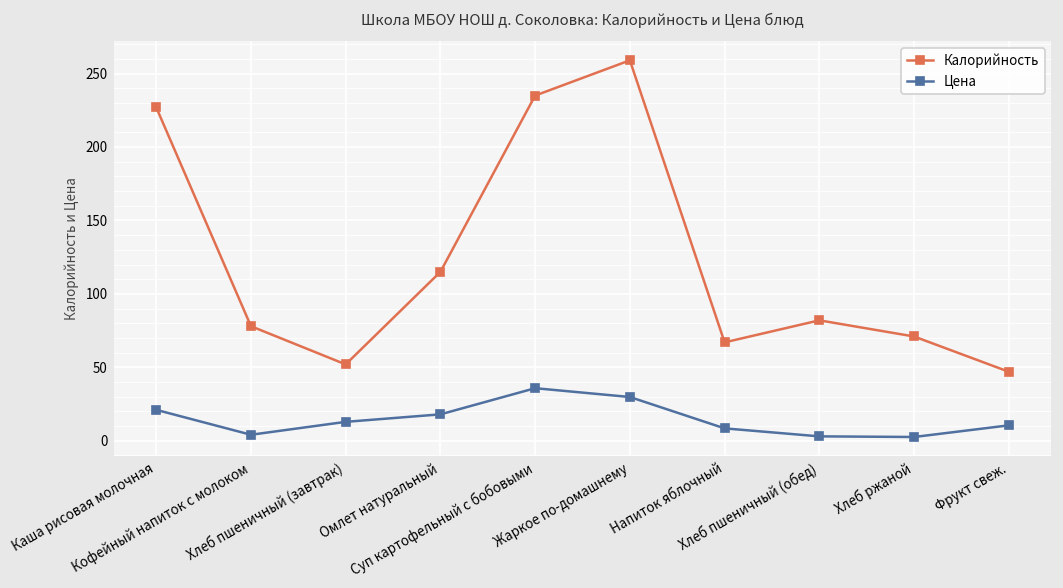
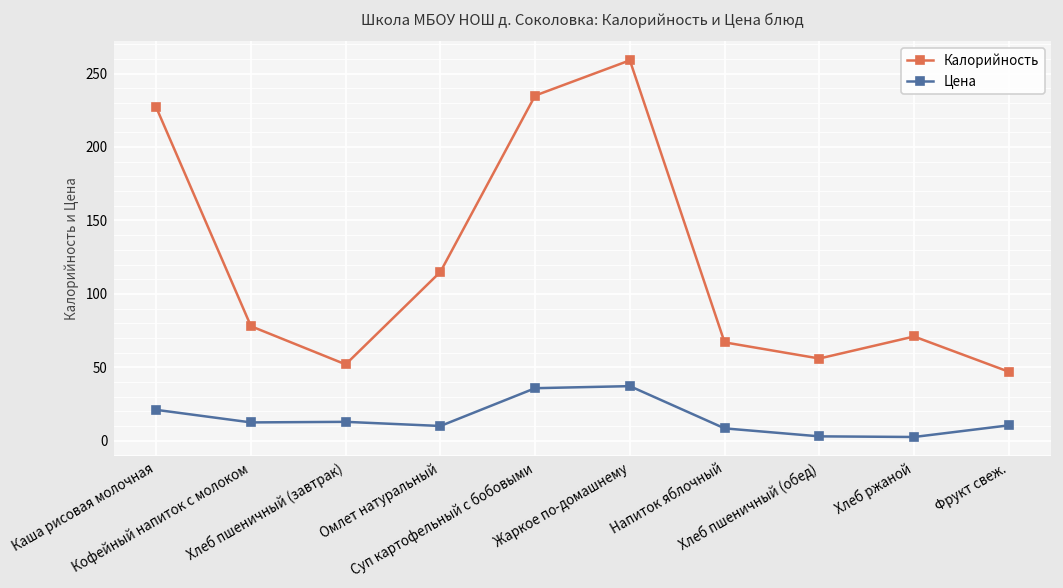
Цена, Кофейный напиток с молоком: 4 -> 13
Цена, Омлет натуральный: 18 -> 10
Цена, Жаркое по-домашнему: 30 -> 37
Калорийность, Хлеб пшеничный (обед): 82 -> 56
